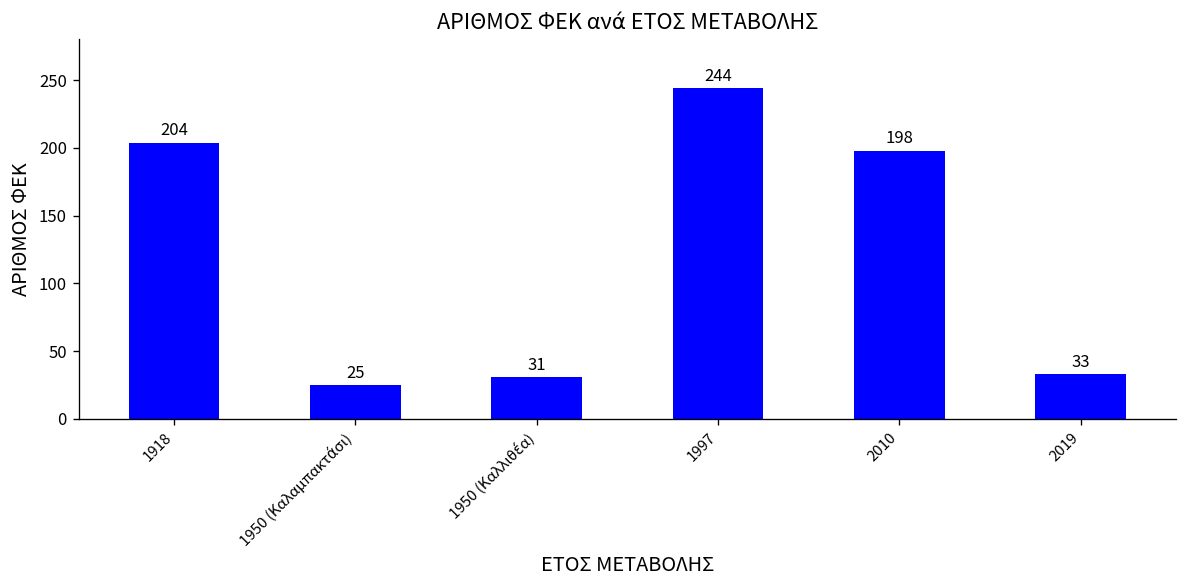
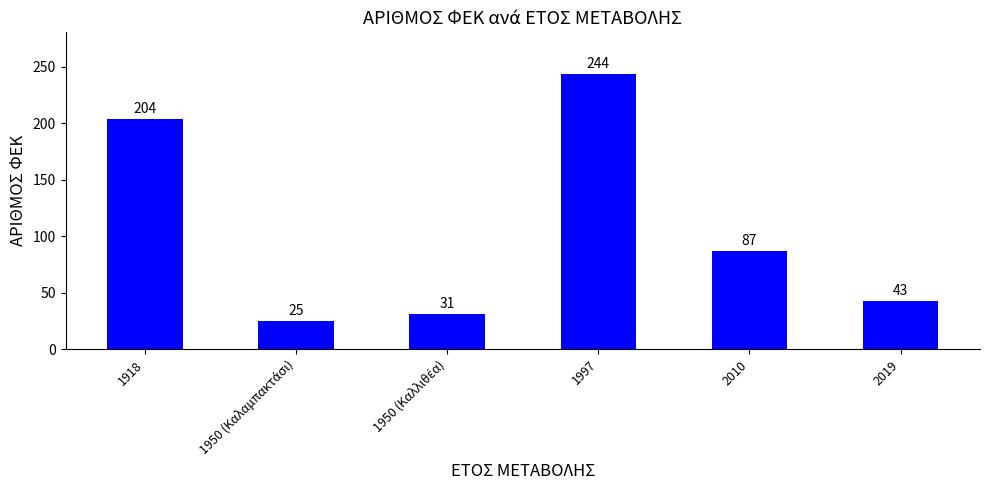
2010: 198 -> 87
2019: 33 -> 43
